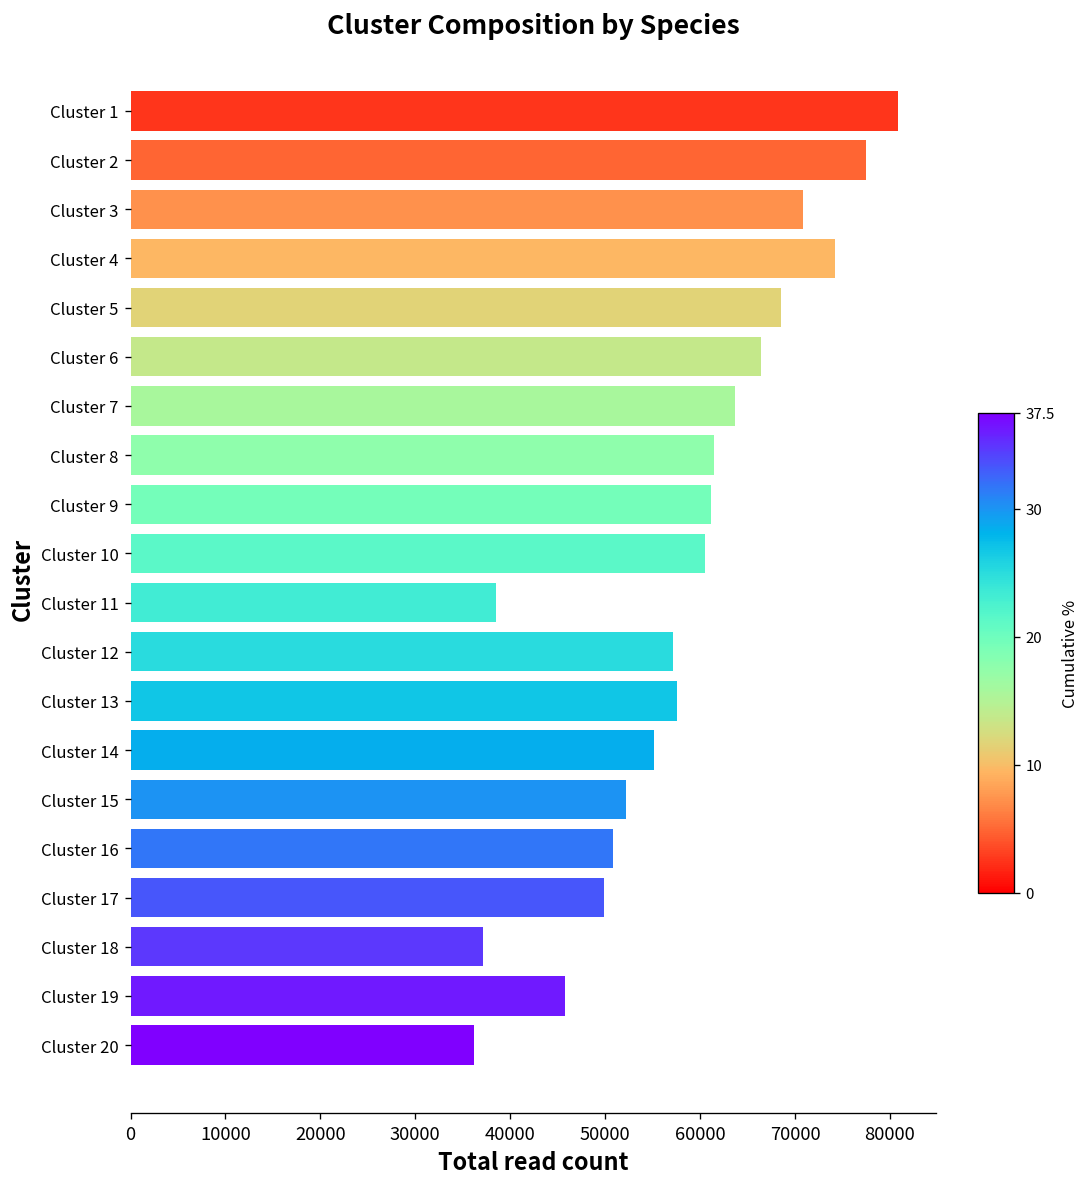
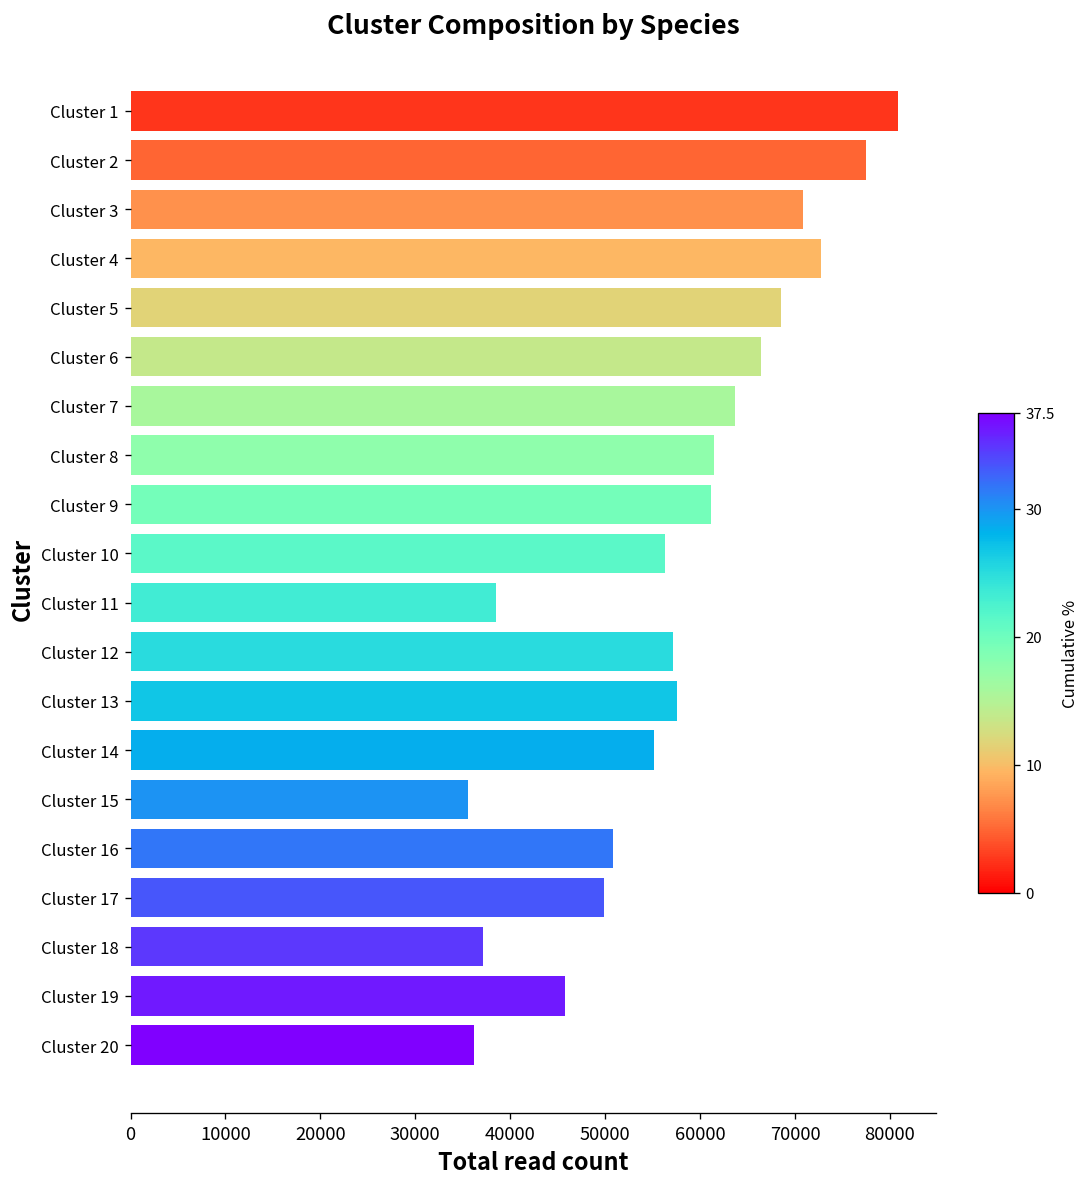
Cluster 4: 74000 -> 73000
Cluster 10: 61000 -> 56000
Cluster 15: 52000 -> 36000
